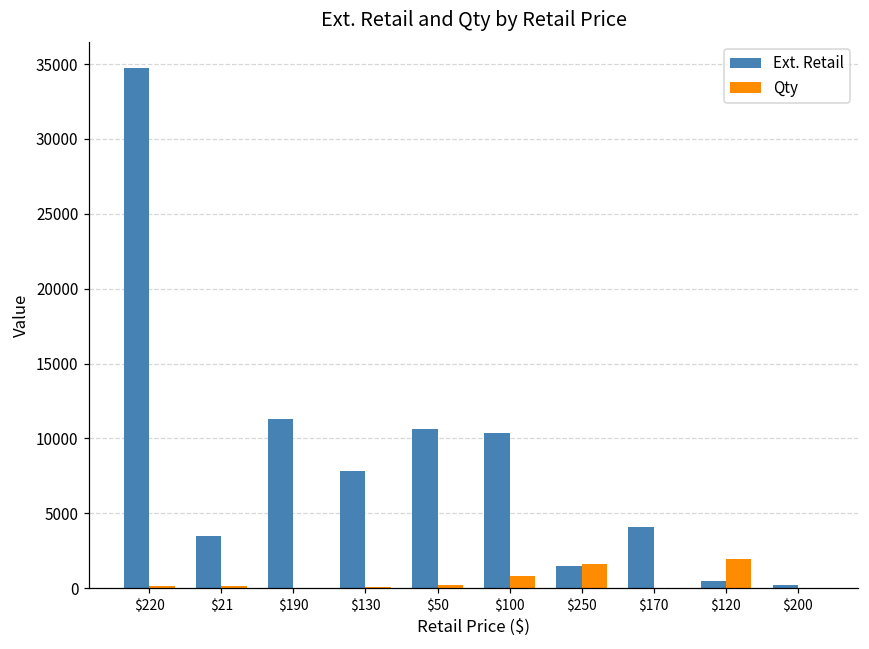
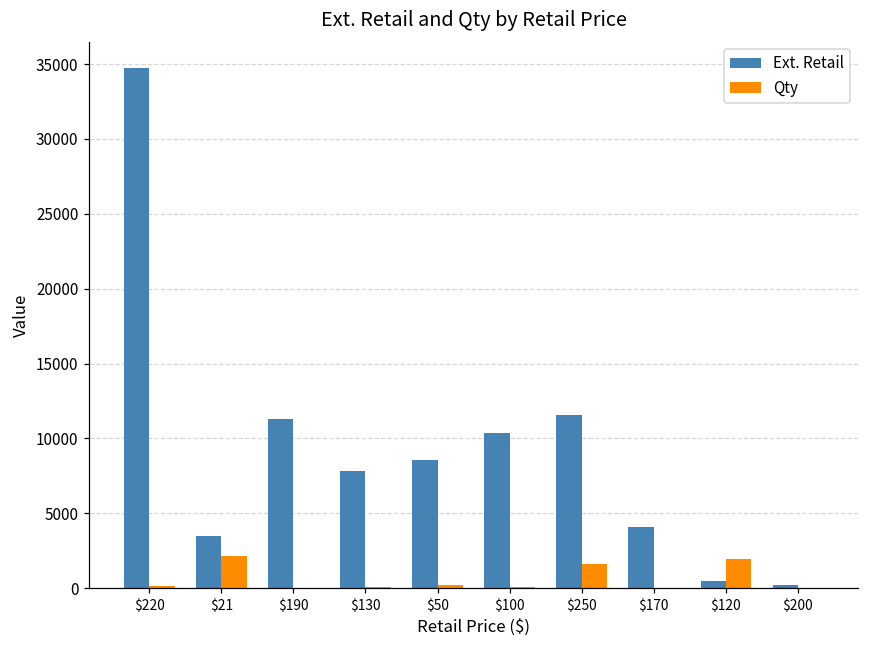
Qty, $21: 200 -> 2200
Ext. Retail, $50: 10700 -> 8600
Qty, $100: 800 -> 100
Ext. Retail, $250: 1500 -> 11500
